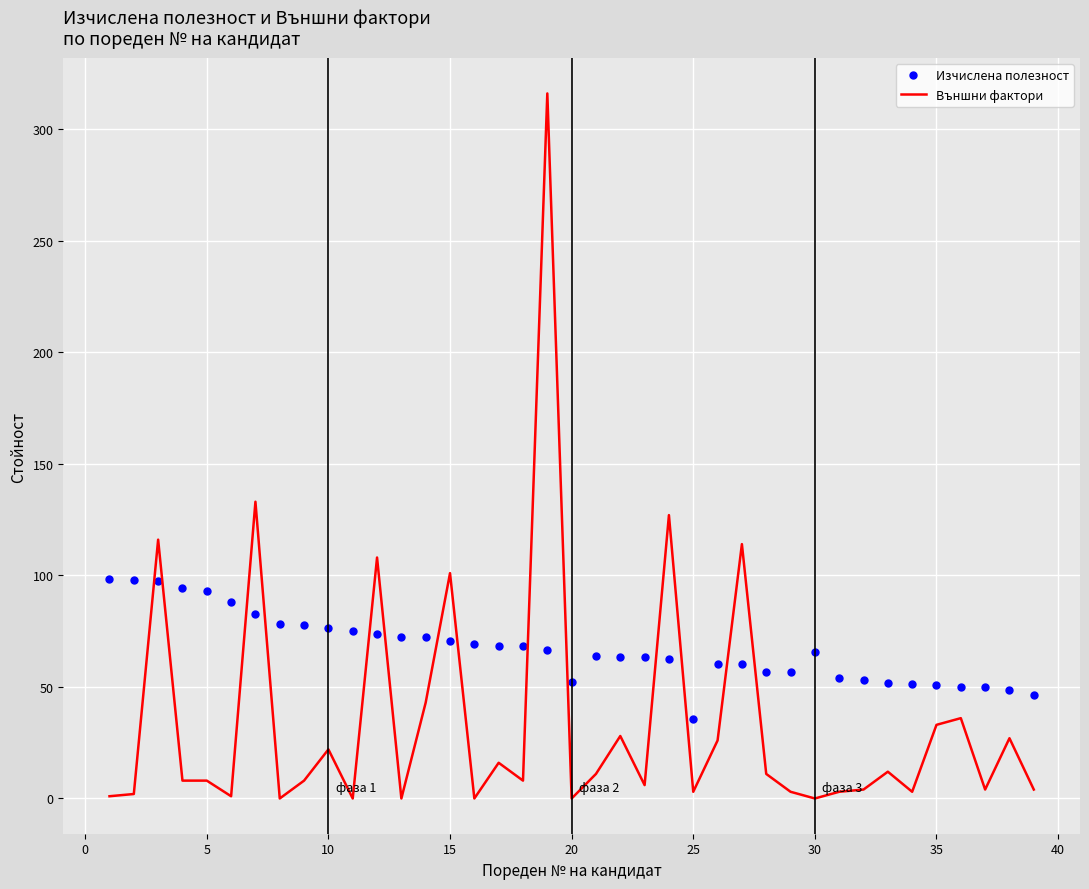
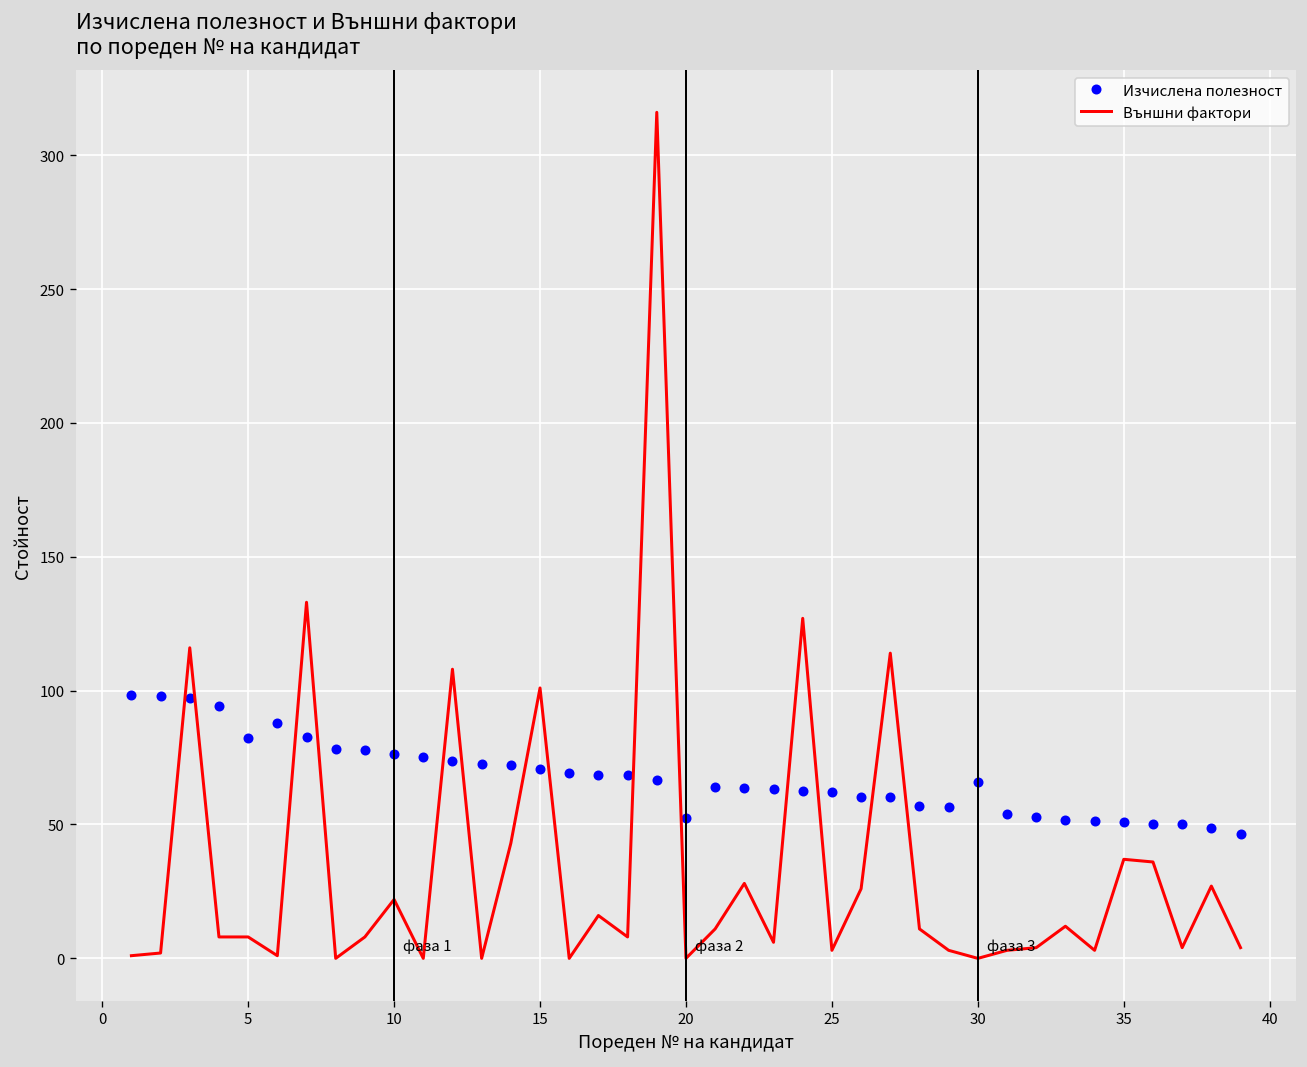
Изчислена полезност, 5: 93 -> 82
Изчислена полезност, 25: 35 -> 62
Външни фактори, 35: 33 -> 37
